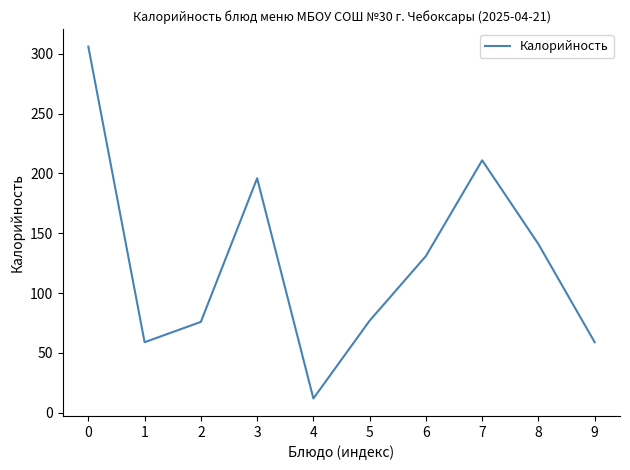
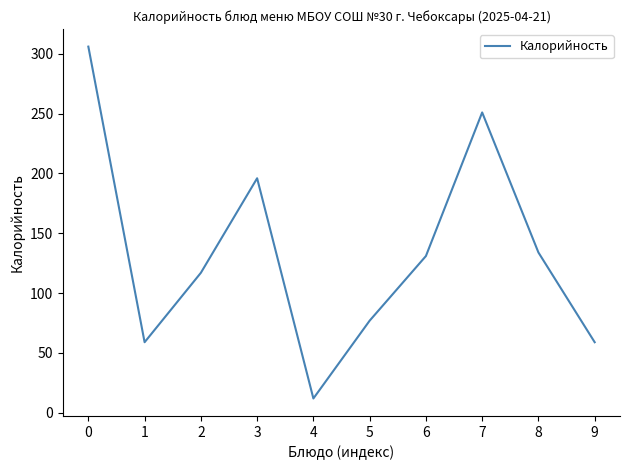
2: 76 -> 117
7: 211 -> 251
8: 141 -> 134
